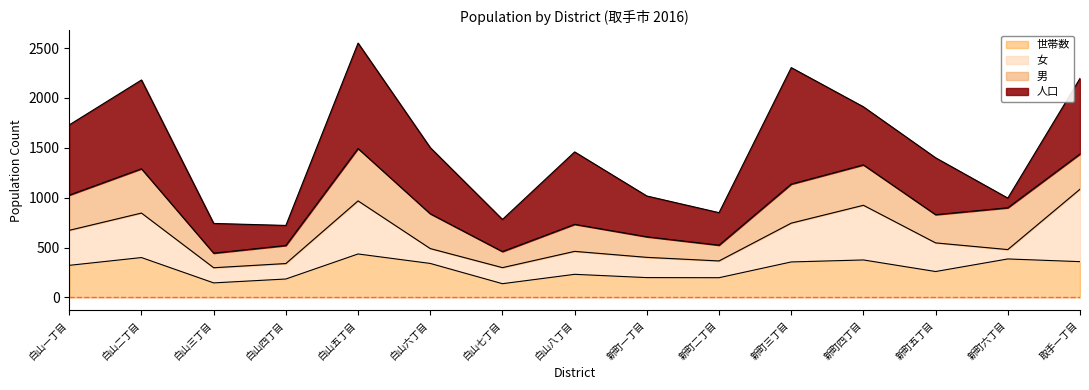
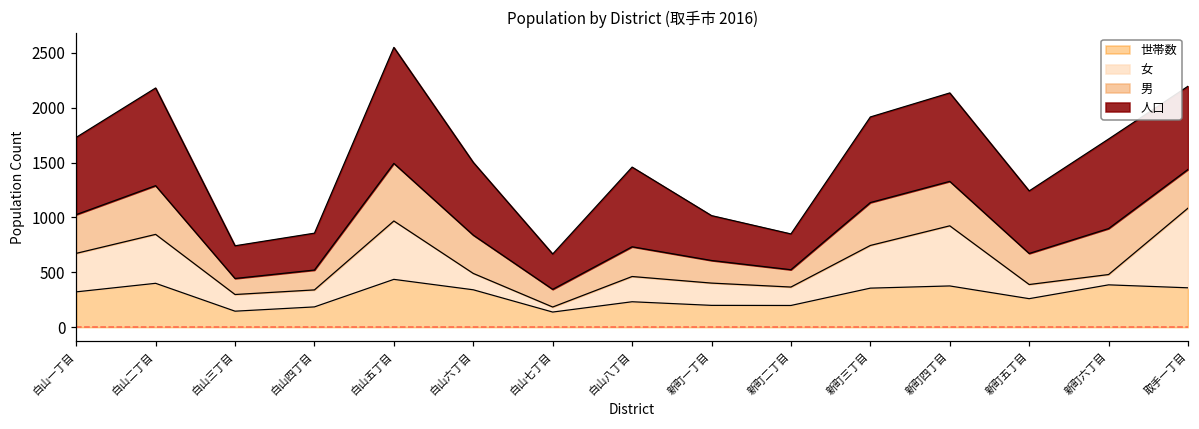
人口, 白山四丁目: 200 -> 300
女, 白山七丁目: 200 -> 0
人口, 新町三丁目: 1200 -> 800
人口, 新町四丁目: 600 -> 800
女, 新町五丁目: 300 -> 100
人口, 新町六丁目: 100 -> 800
